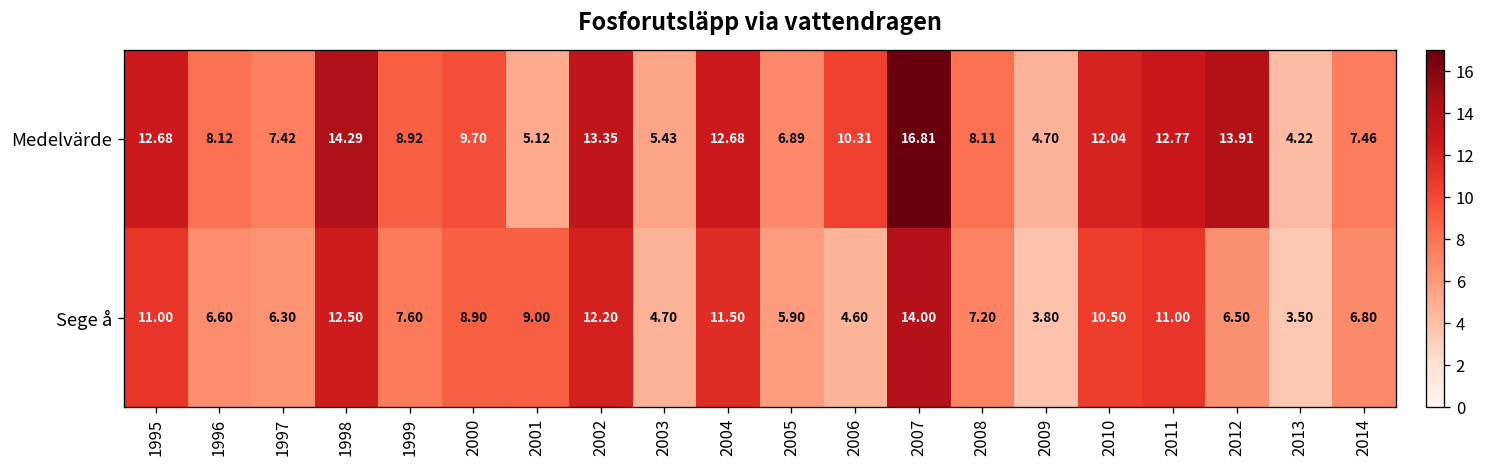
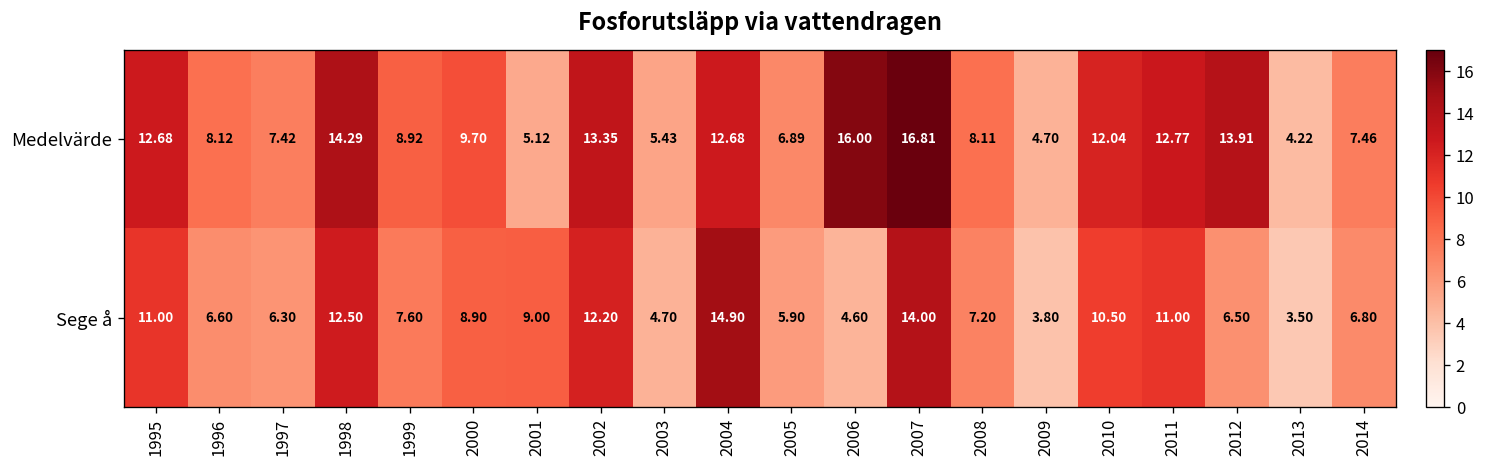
Medelvärde, 2006: 10.31 -> 16.00
Sege å, 2004: 11.50 -> 14.90
